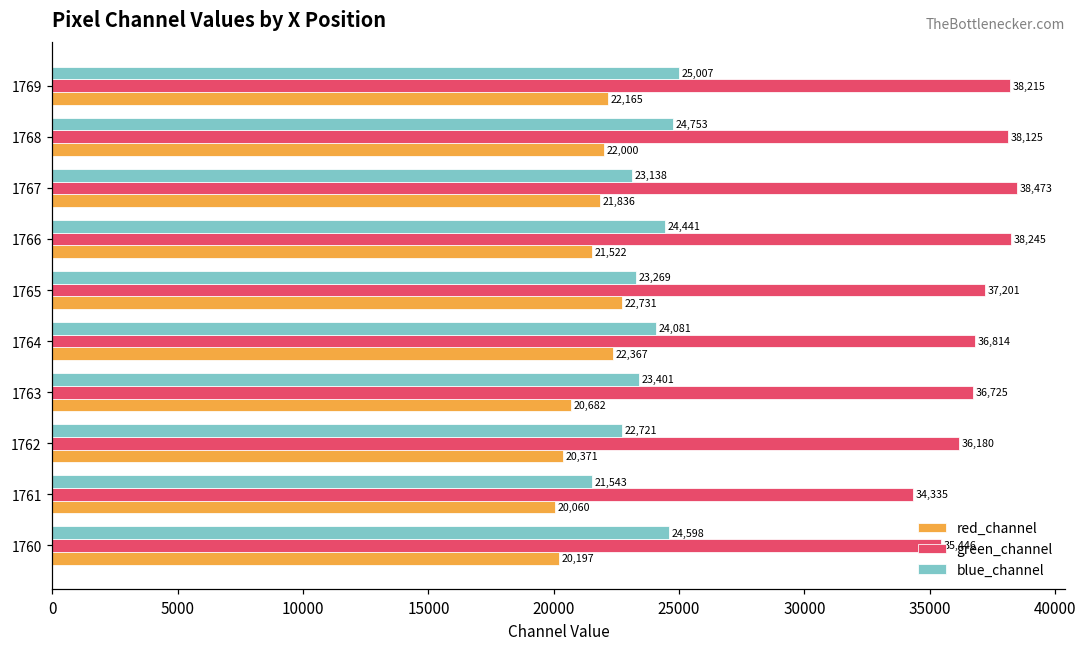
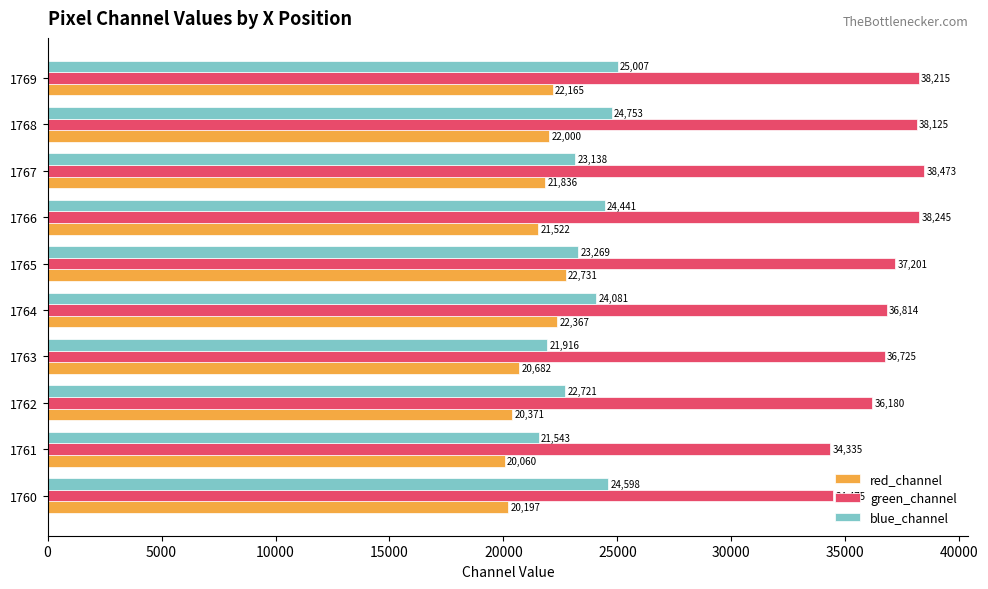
blue_channel, 1763: 23,401 -> 21,916
green_channel, 1760: 35,446 -> 34,475
